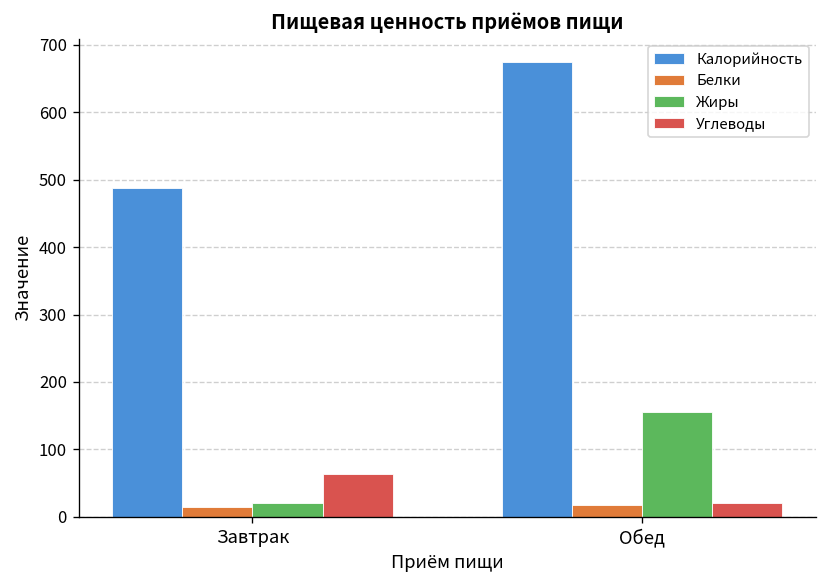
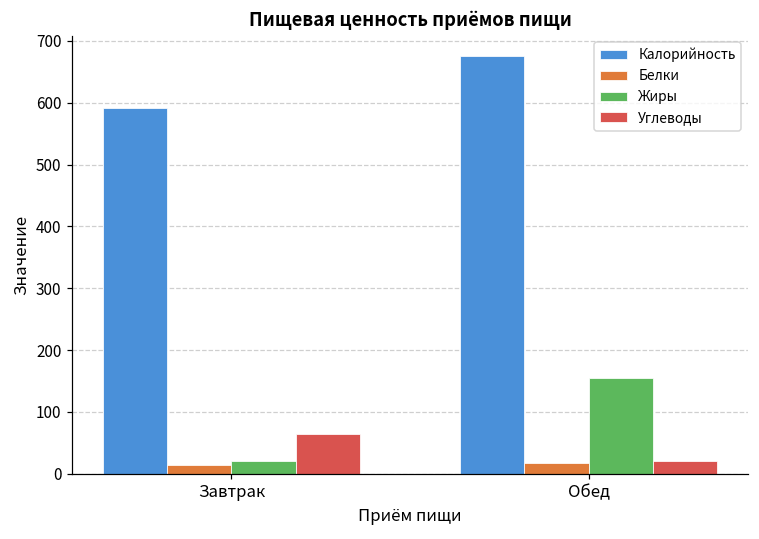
Калорийность, Завтрак: 490 -> 590
